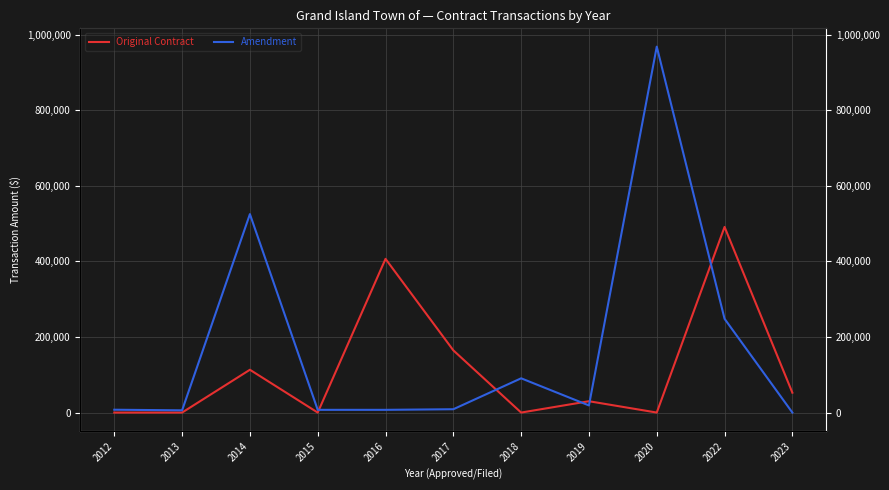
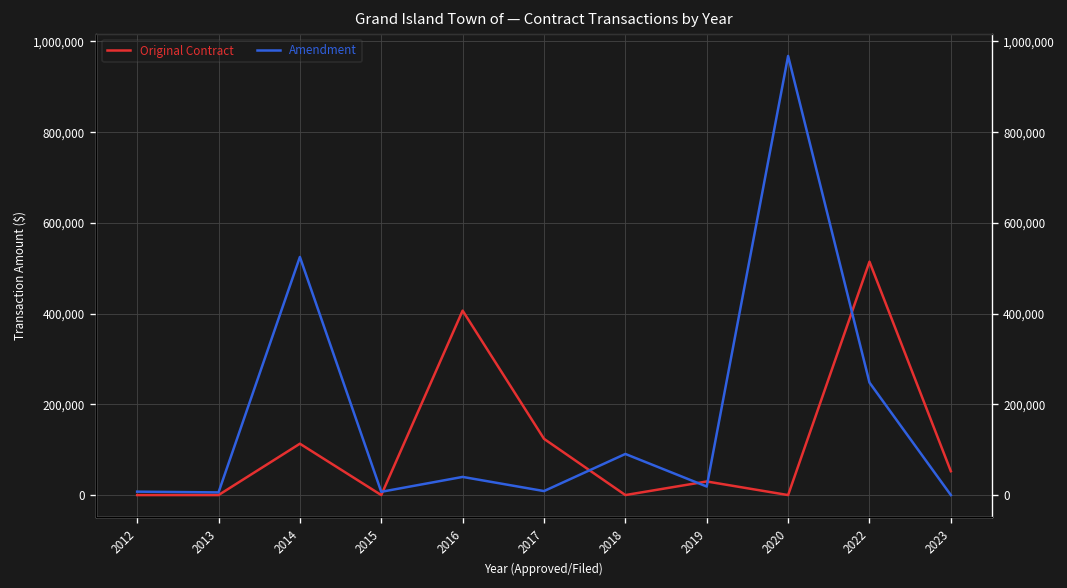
Amendment, 2016: 10,000 -> 40,000
Original Contract, 2017: 160,000 -> 120,000
Original Contract, 2022: 490,000 -> 510,000
